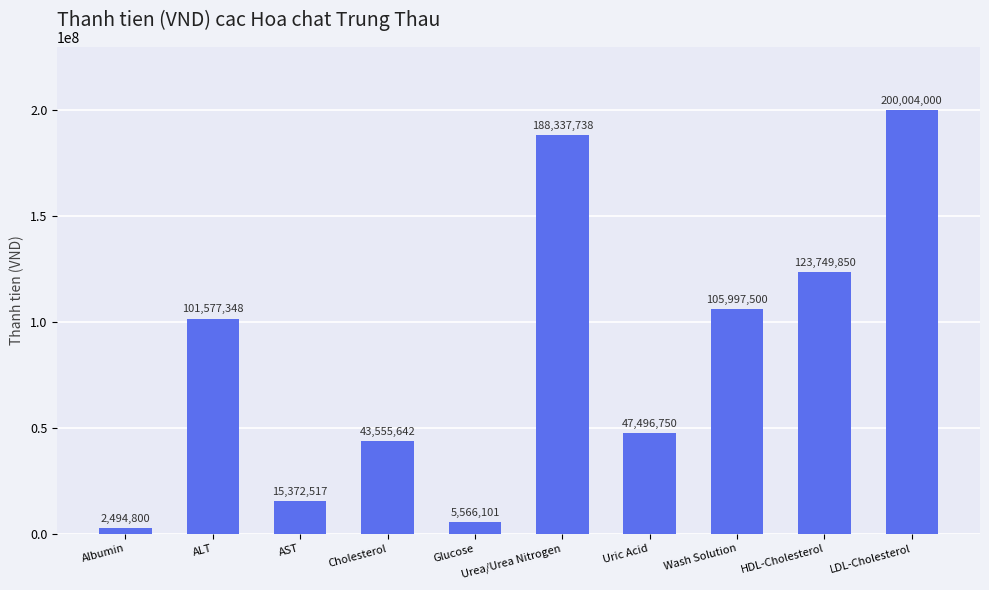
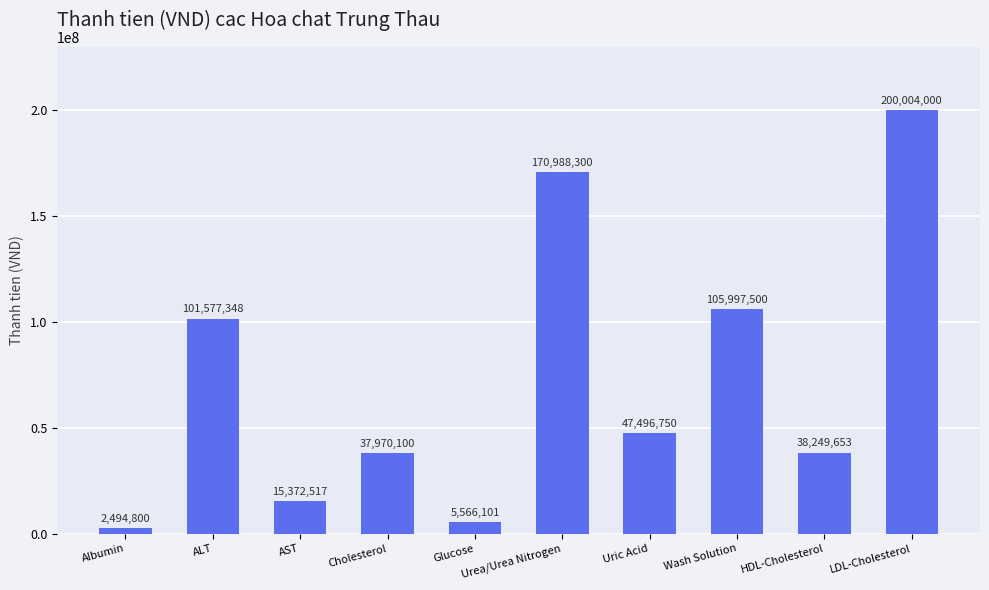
Cholesterol: 43,555,642 -> 37,970,100
Urea/Urea Nitrogen: 188,337,738 -> 170,988,300
HDL-Cholesterol: 123,749,850 -> 38,249,653
